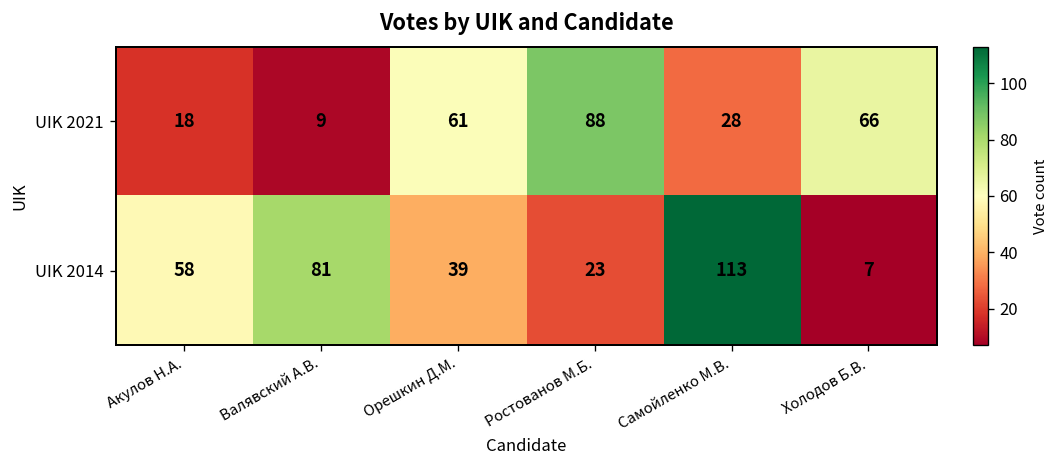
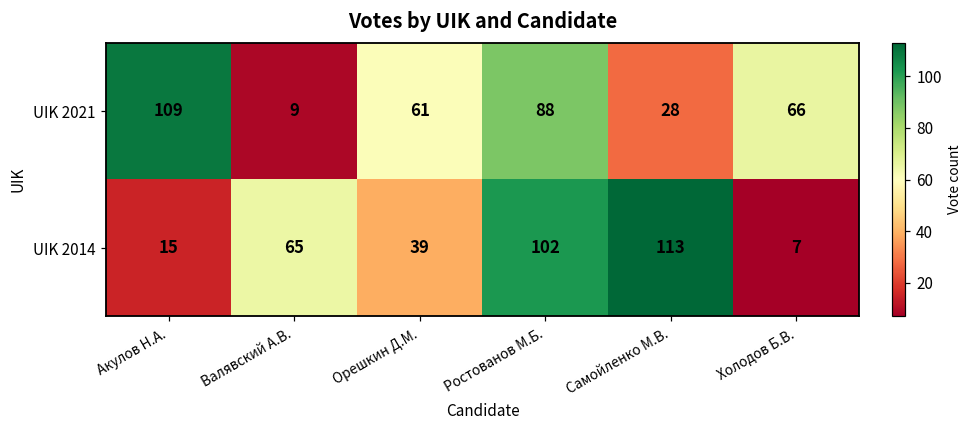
UIK 2021, Акулов Н.А.: 18 -> 109
UIK 2014, Акулов Н.А.: 58 -> 15
UIK 2014, Валявский А.В.: 81 -> 65
UIK 2014, Ростованов М.Б.: 23 -> 102
